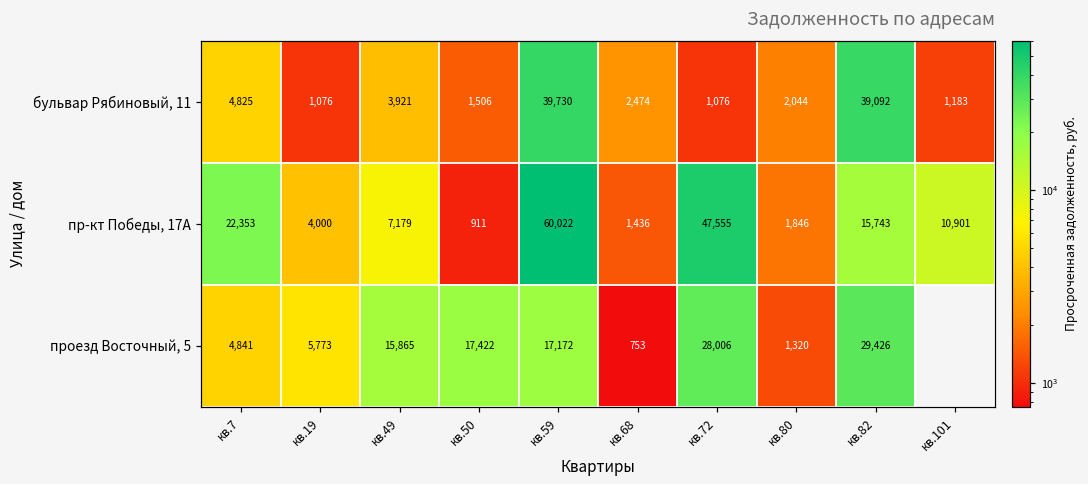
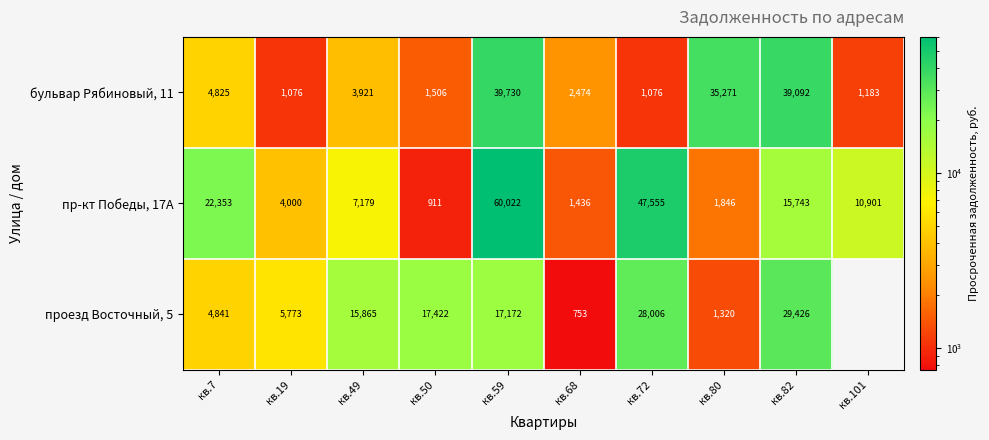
бульвар Рябиновый, 11, кв.80: 2,044 -> 35,271
